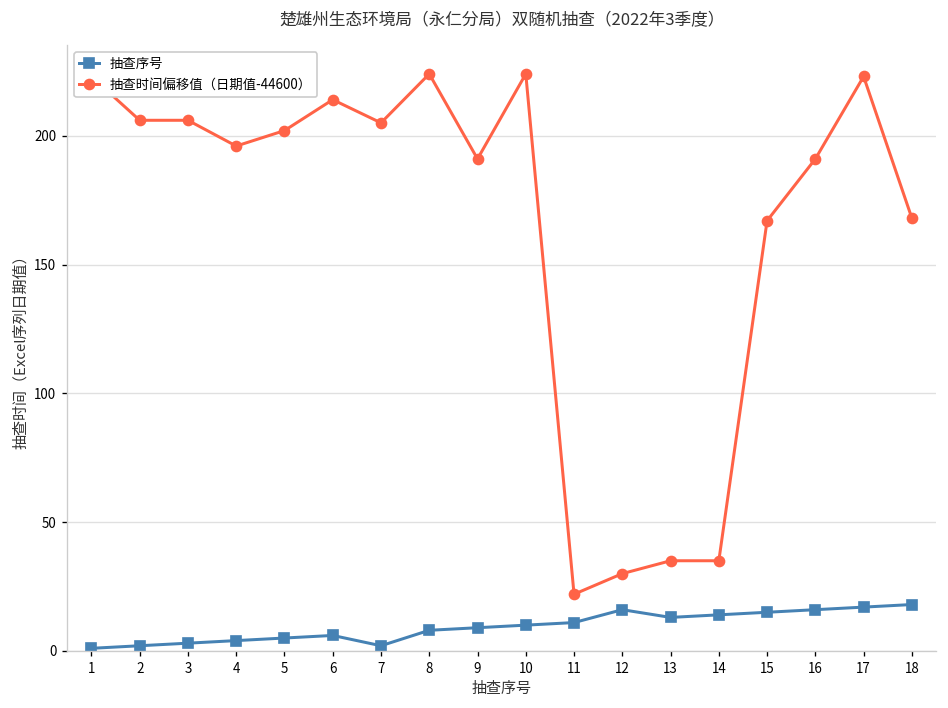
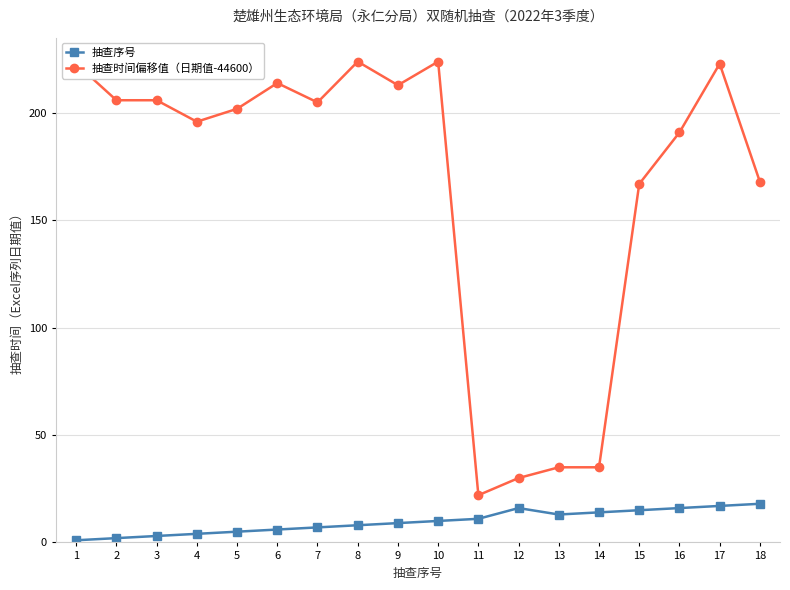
抽查序号, 7: 2 -> 7
抽查时间偏移值（日期值-44600）, 9: 191 -> 213
